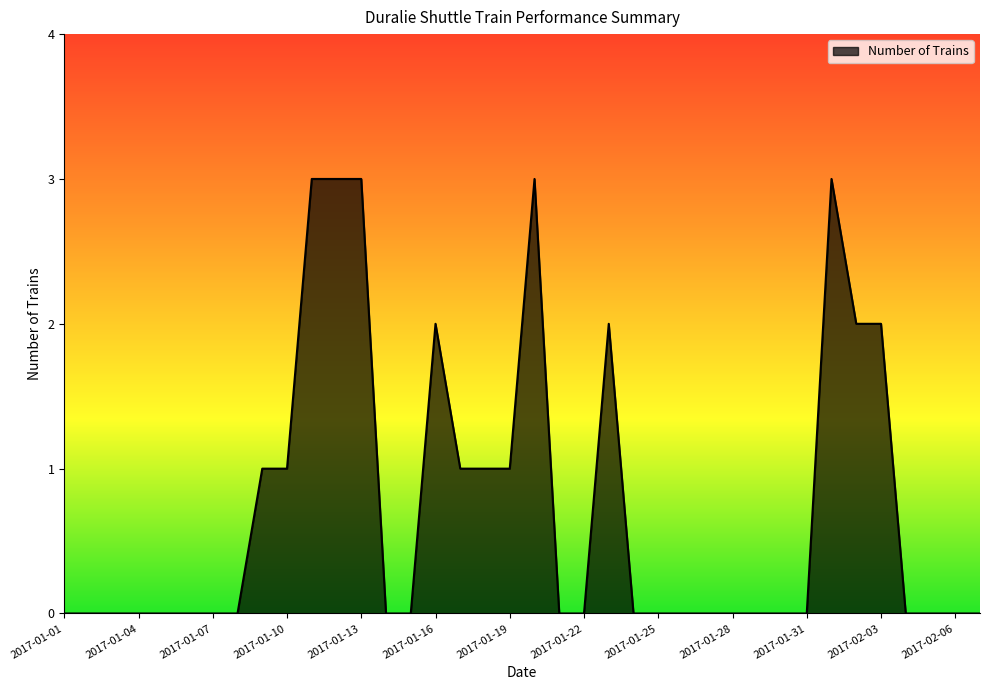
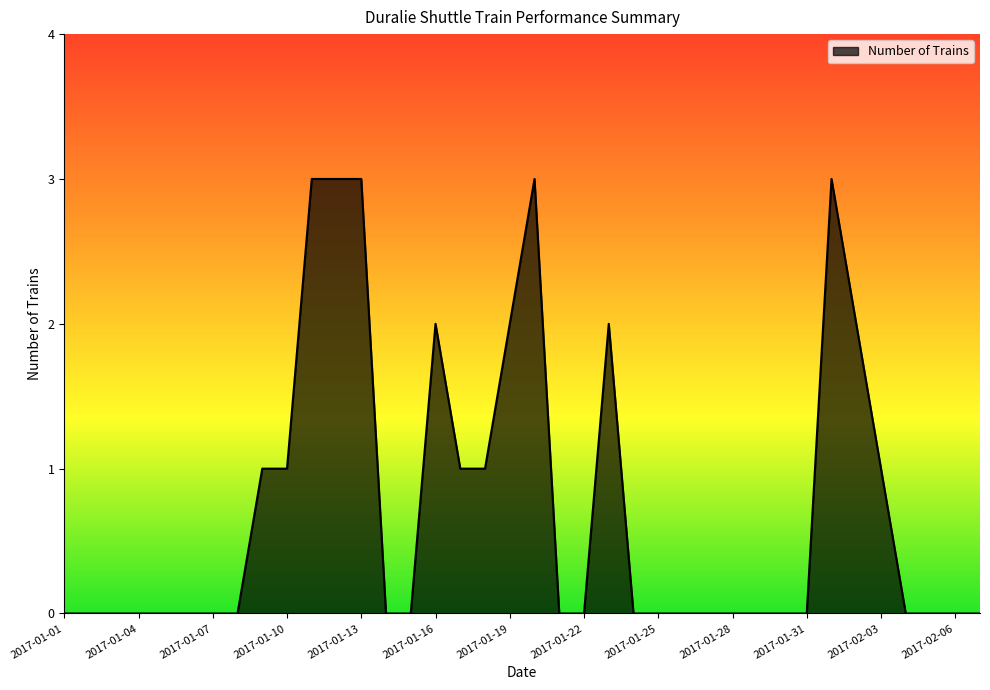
2017-01-19: 1 -> 2
2017-02-03: 2 -> 1
